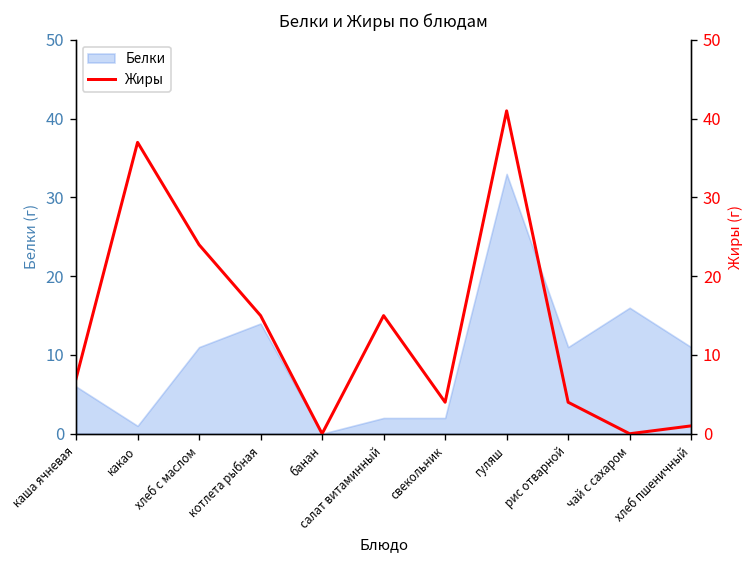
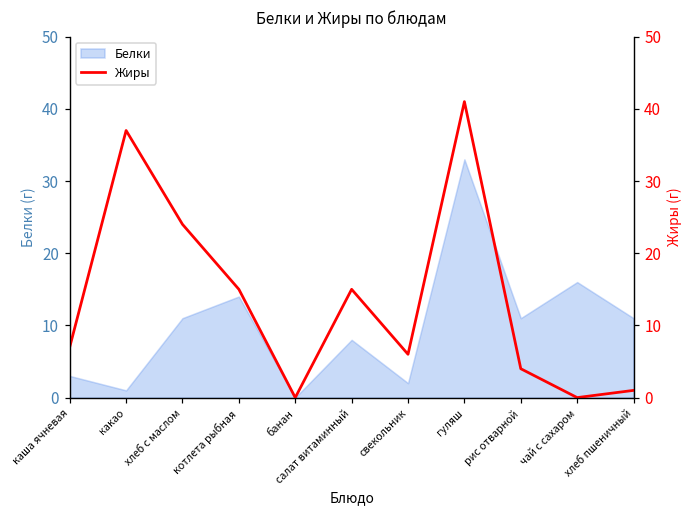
Белки, каша ячневая: 6 -> 3
Белки, салат витаминный: 2 -> 8
Жиры, свекольник: 4 -> 6
